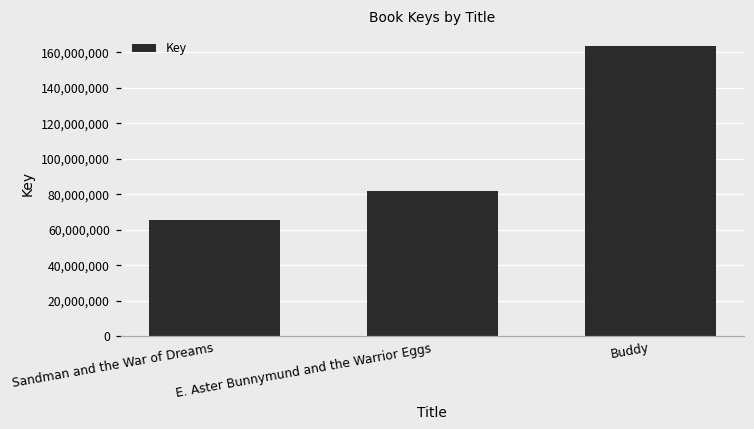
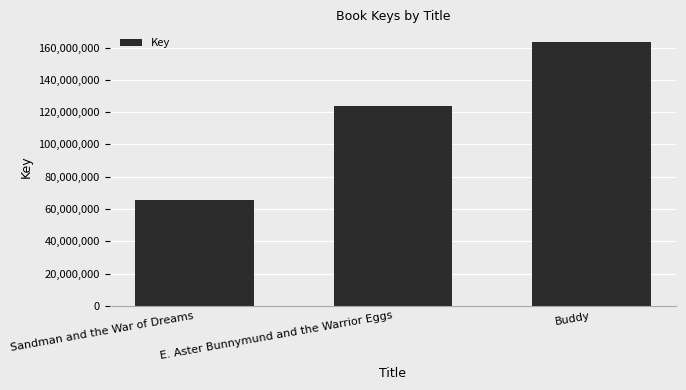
E. Aster Bunnymund and the Warrior Eggs: 82,000,000 -> 124,000,000
